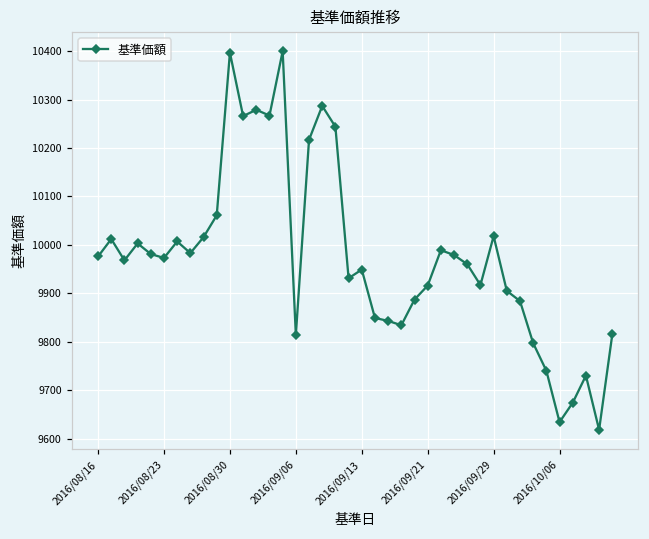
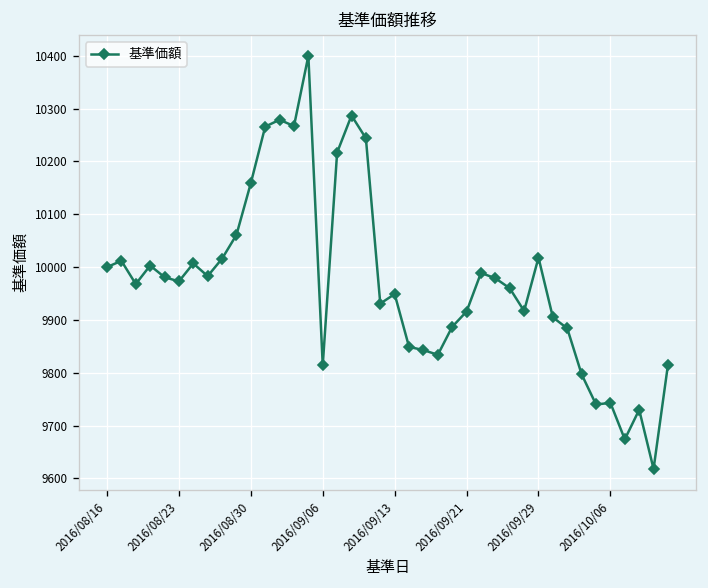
2016/08/16: 9980 -> 10000
2016/08/30: 10400 -> 10160
2016/10/06: 9630 -> 9740
